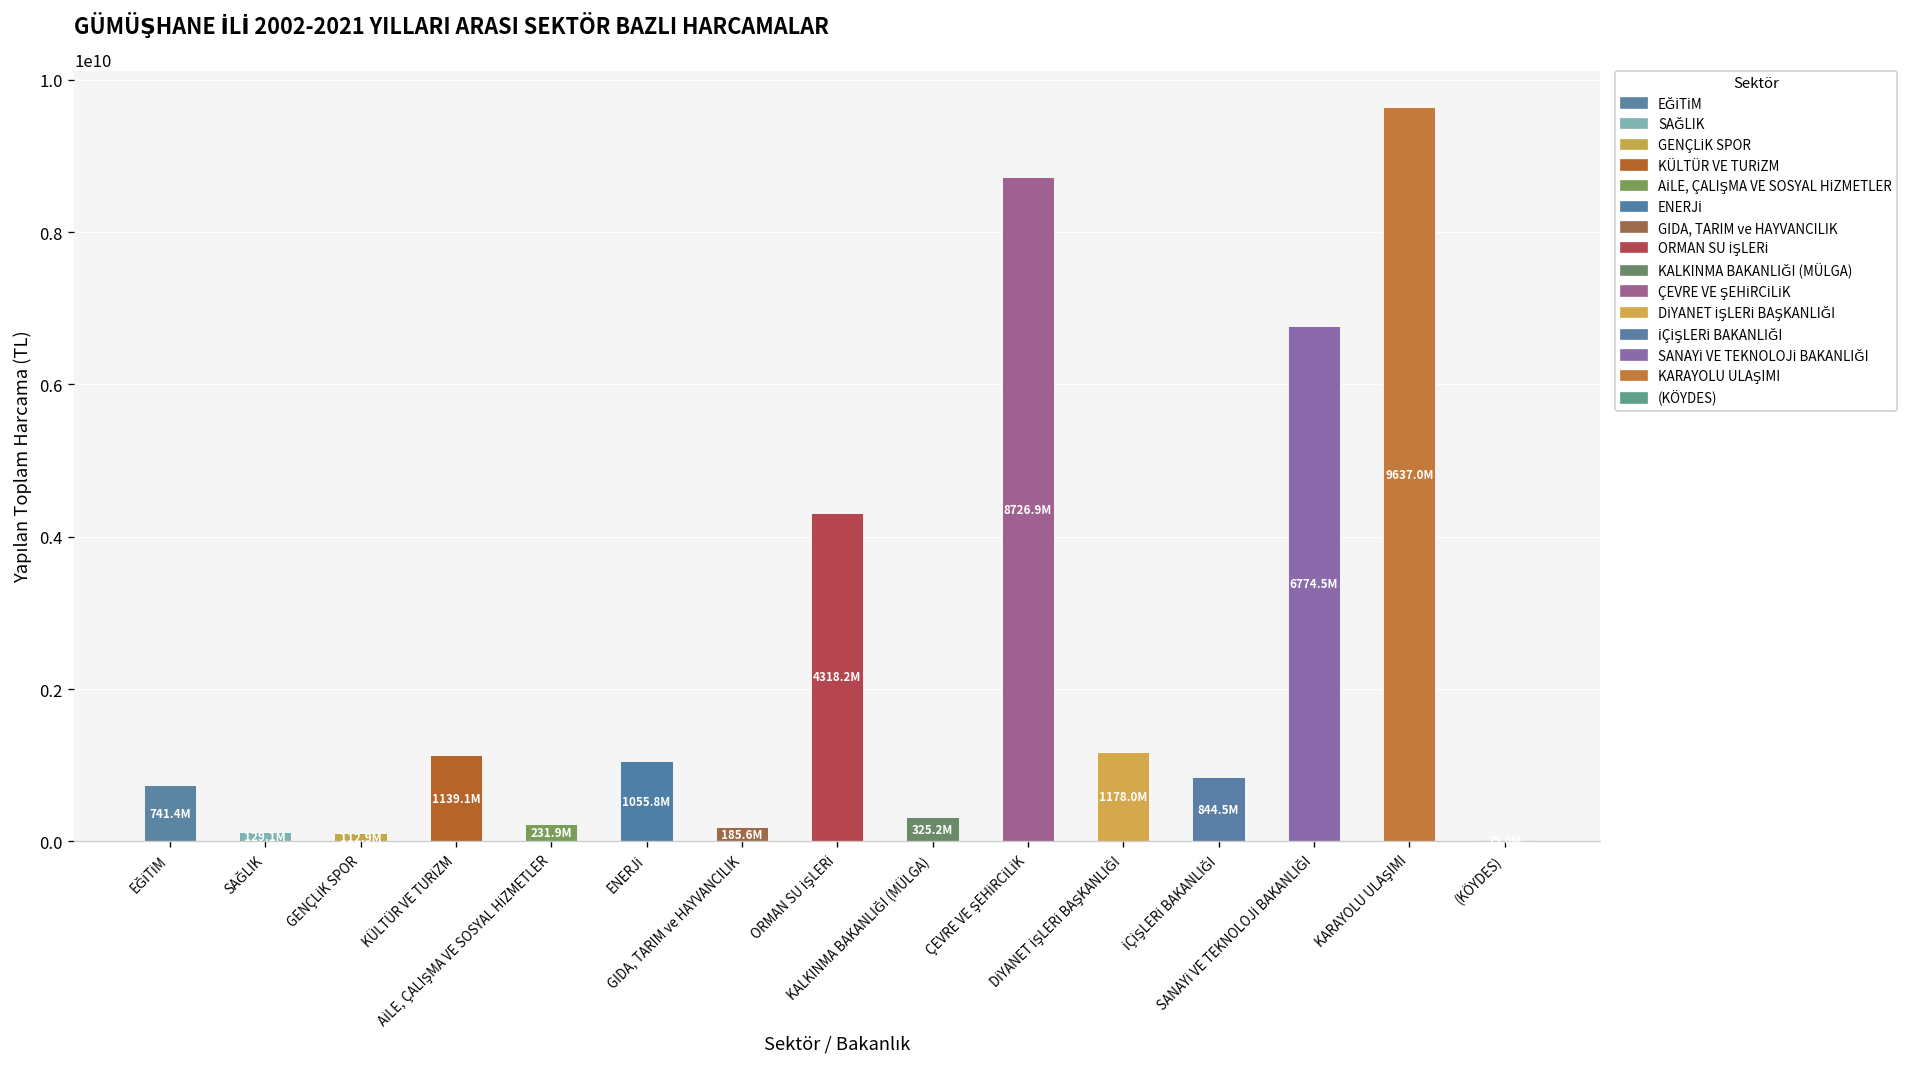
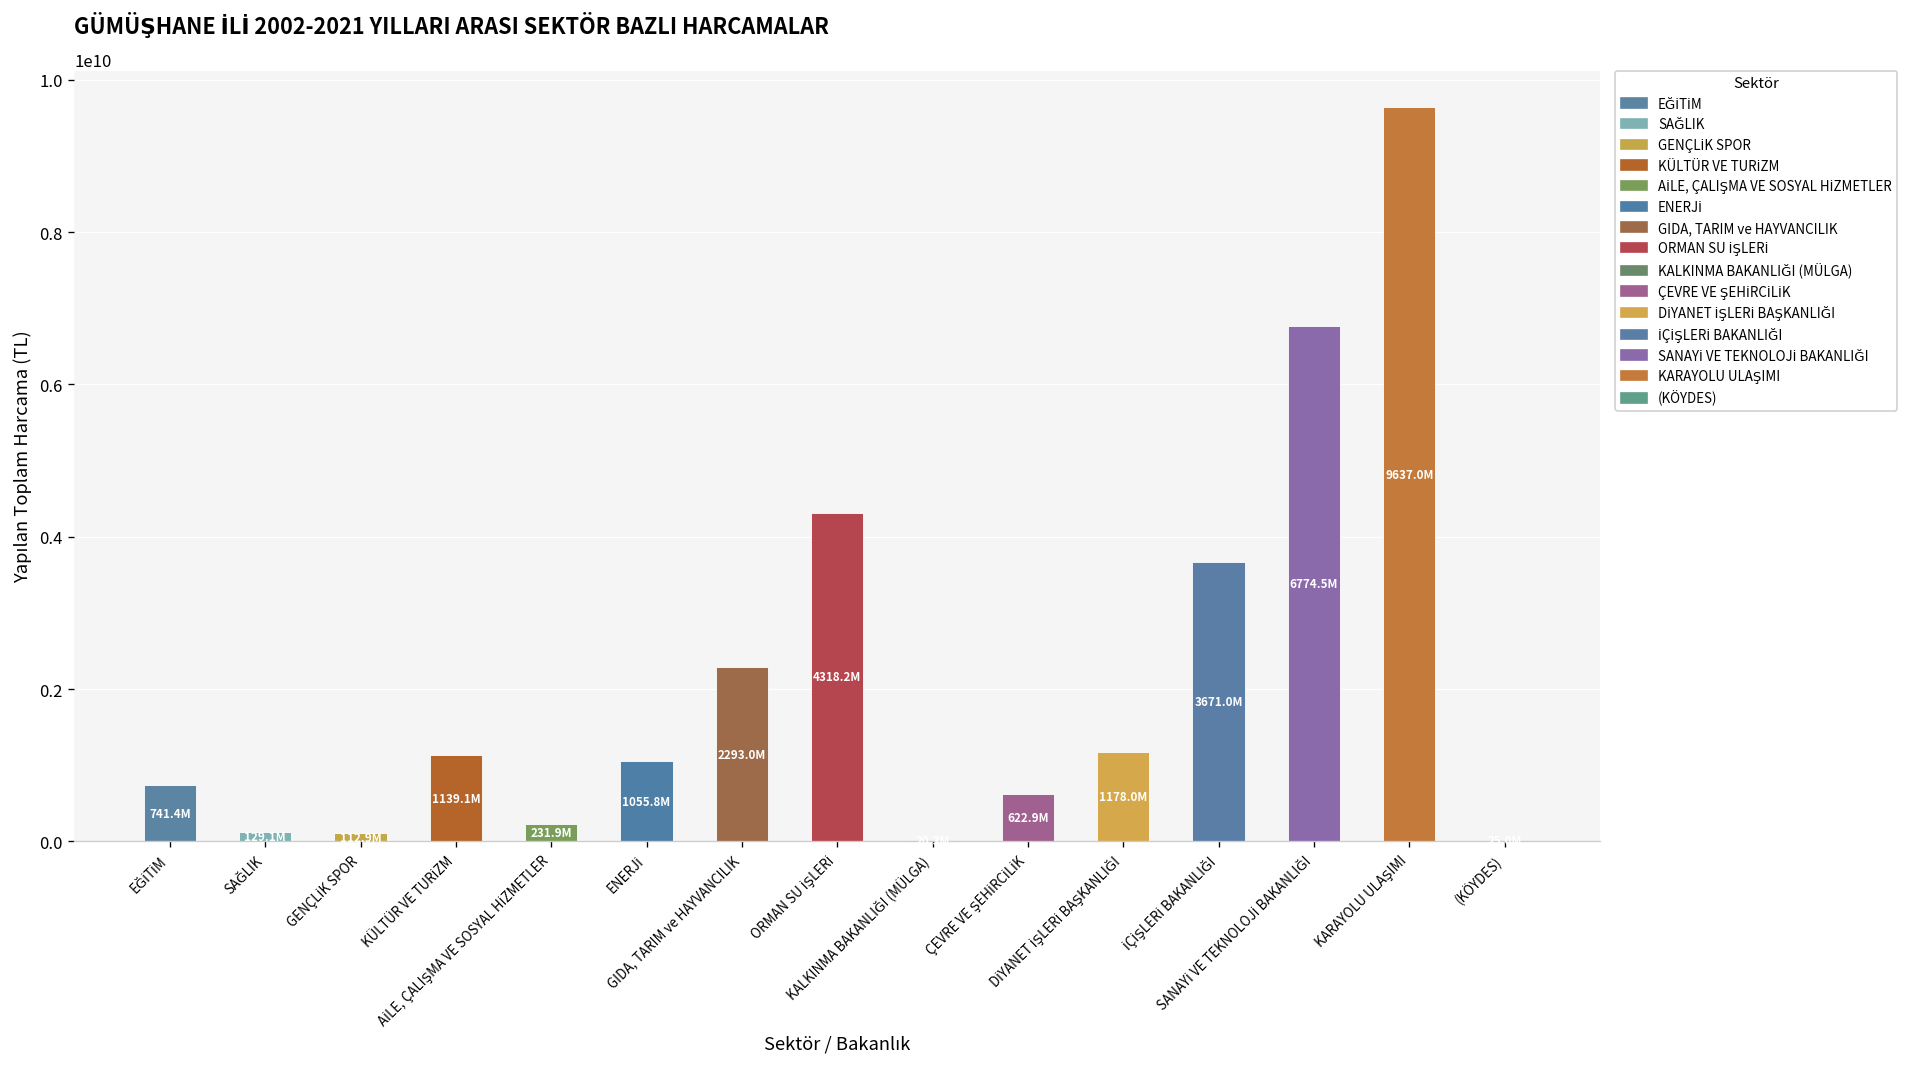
GIDA, TARIM ve HAYVANCILIK: 185.6M -> 2293.0M
KALKINMA BAKANLIĞI (MÜLGA): 300000000 -> 0
ÇEVRE VE ŞEHİRCİLİK: 8726.9M -> 622.9M
İÇİŞLERİ BAKANLIĞI: 844.5M -> 3671.0M
